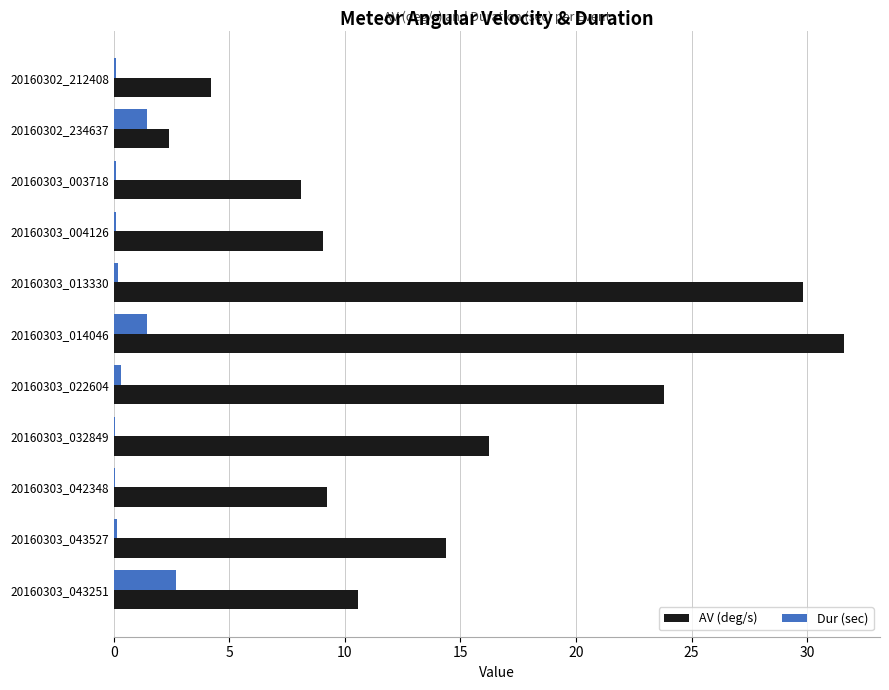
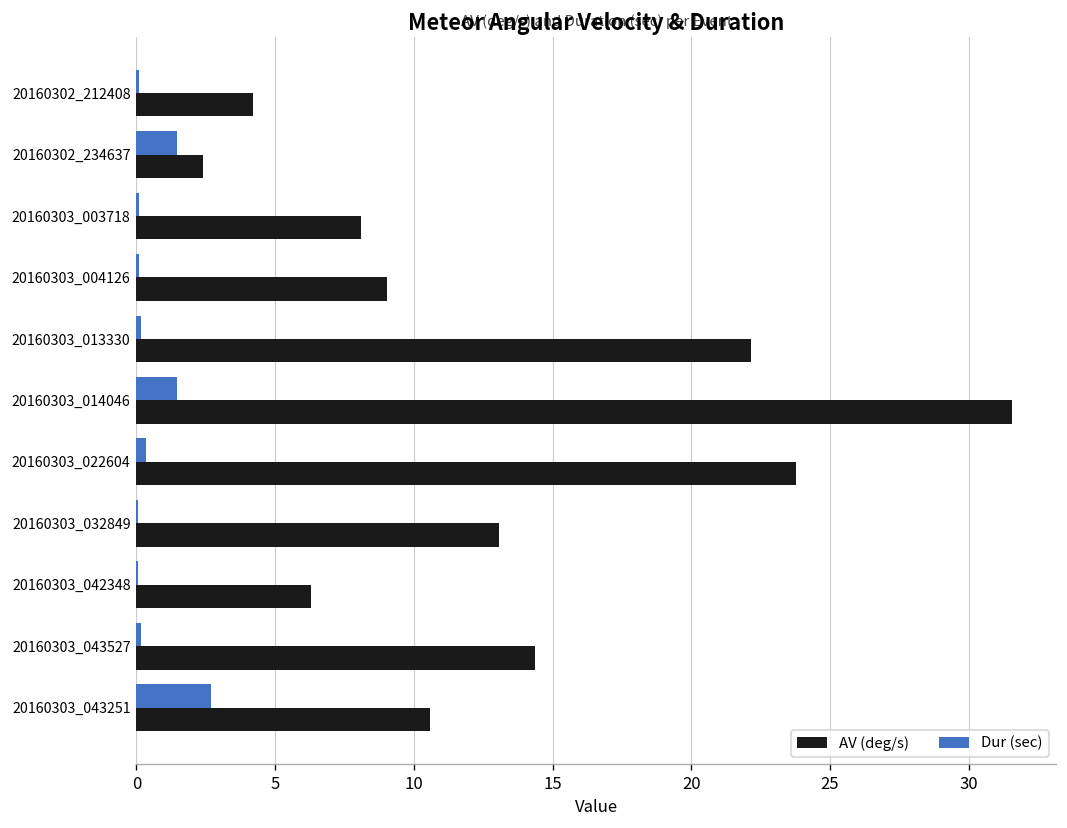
AV (deg/s), 20160303_013330: 29.8 -> 22.2
AV (deg/s), 20160303_032849: 16.2 -> 13.1
AV (deg/s), 20160303_042348: 9.2 -> 6.3
